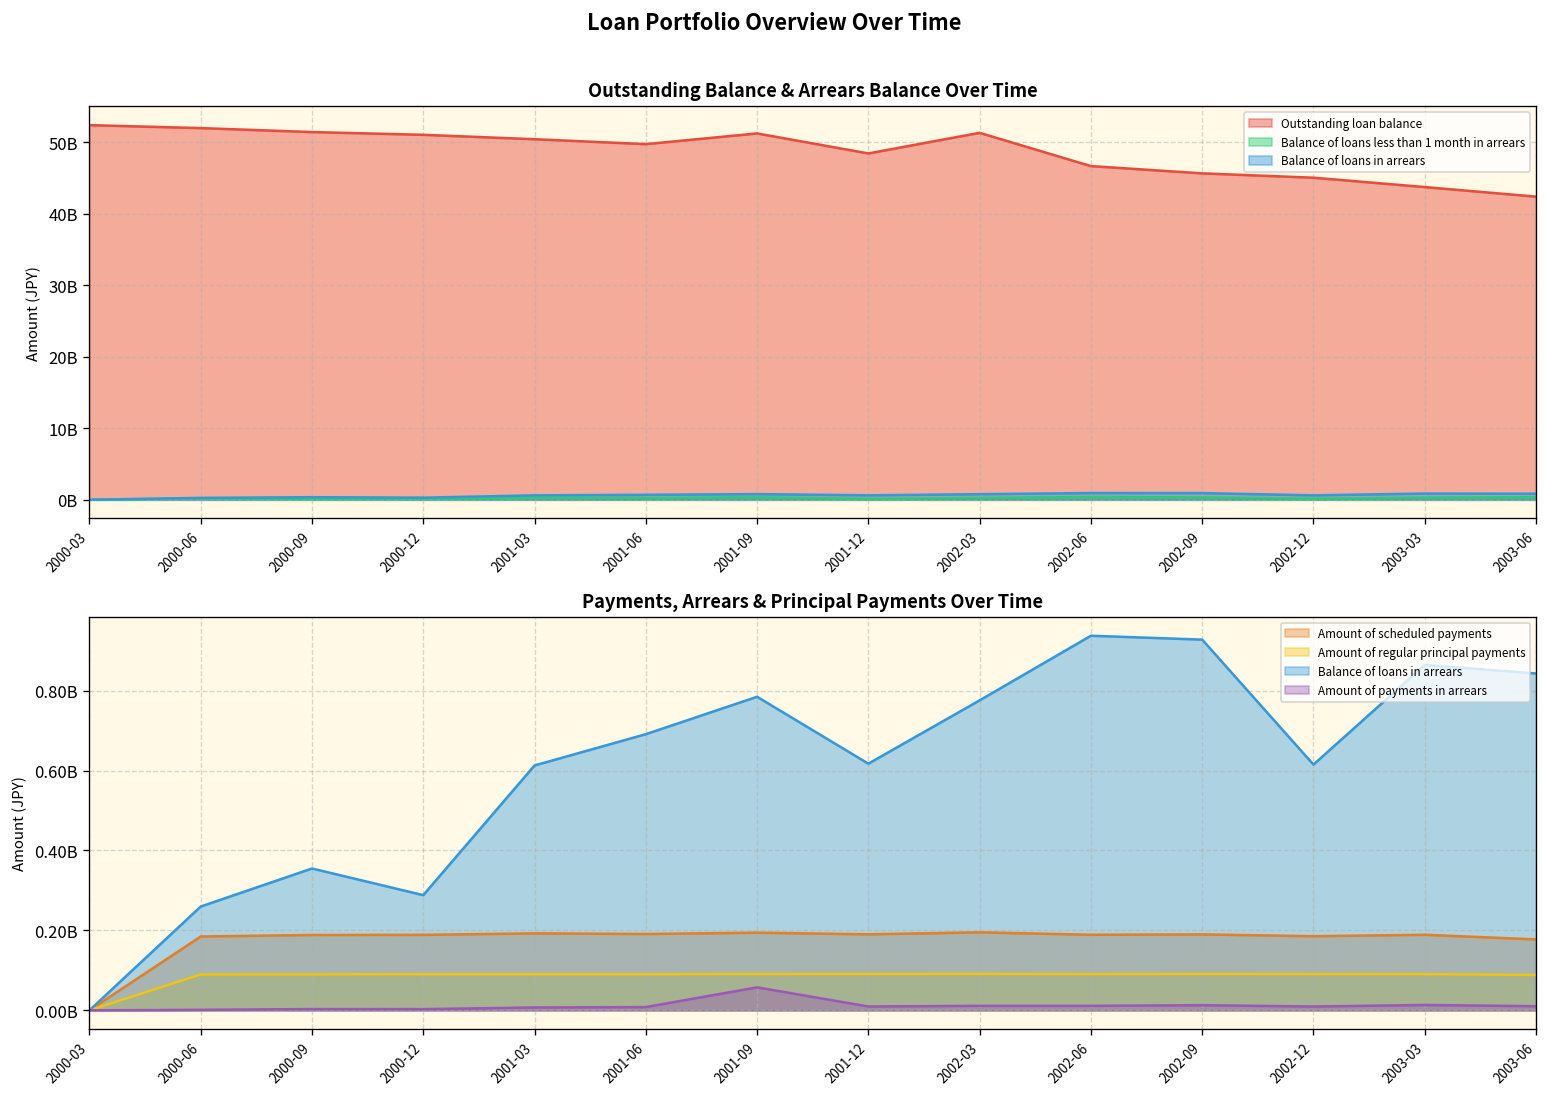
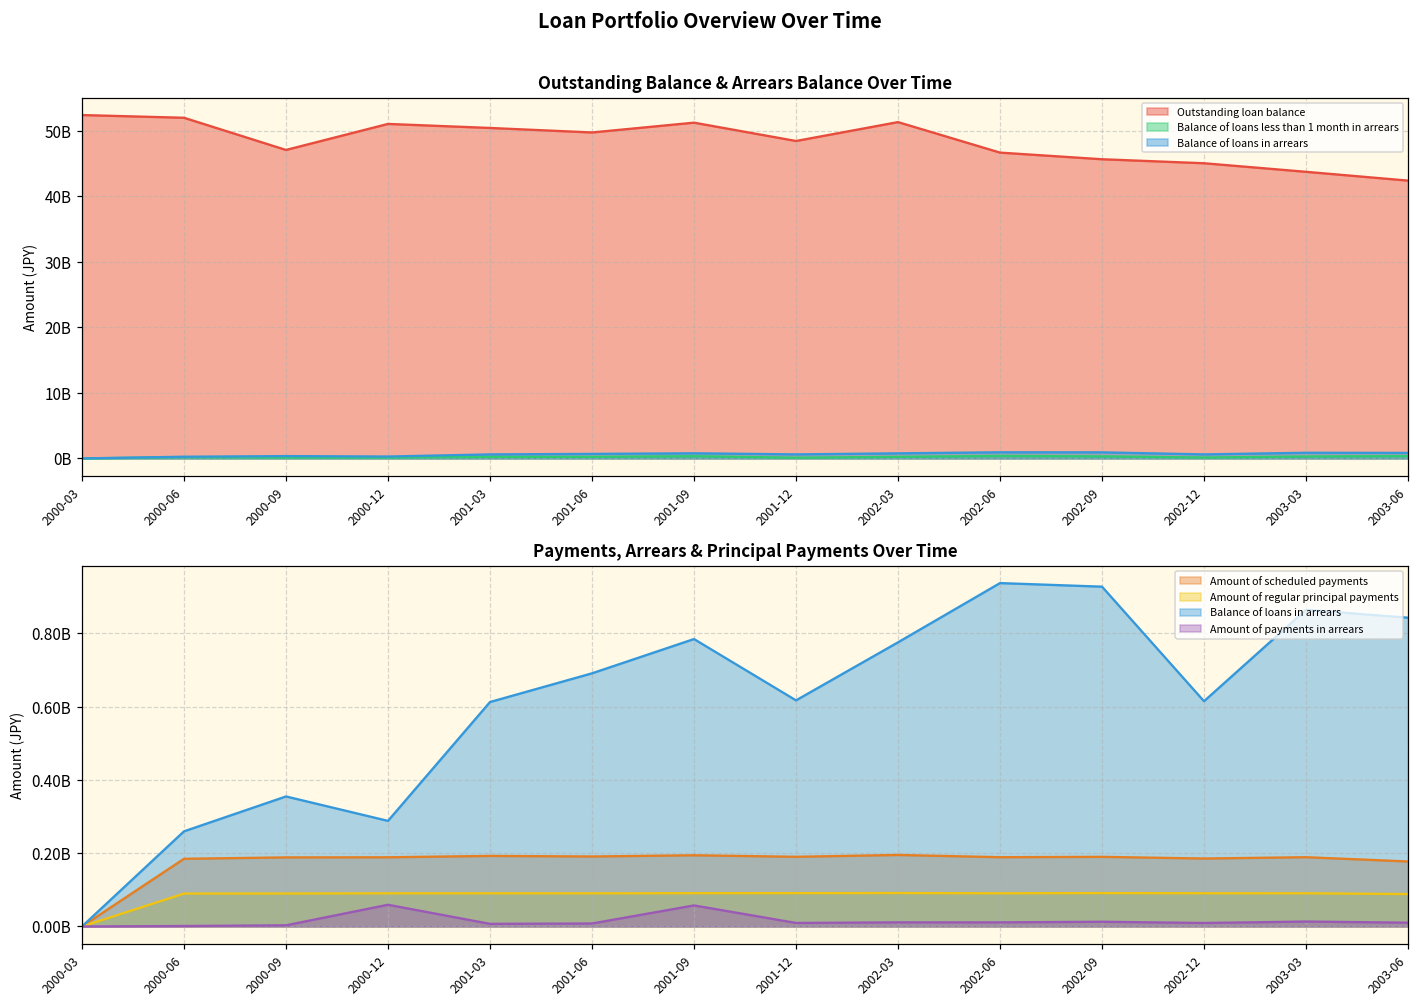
Outstanding Balance & Arrears Balance Over Time, Outstanding loan balance, 2000-09: 51000000000 -> 47000000000
Payments, Arrears & Principal Payments Over Time, Amount of payments in arrears, 2000-12: 0 -> 60000000
